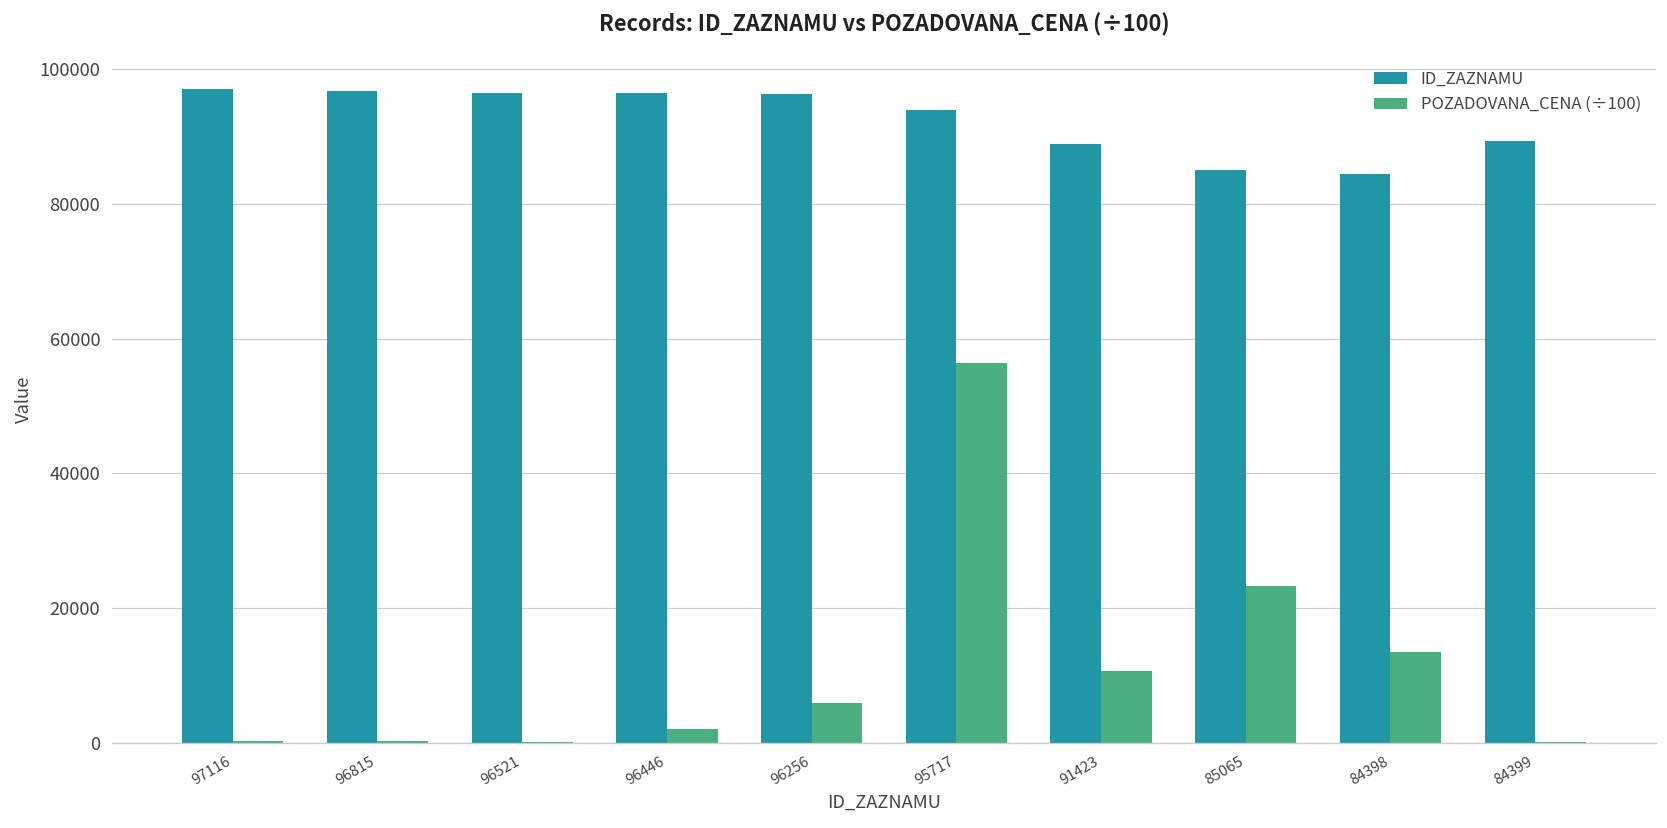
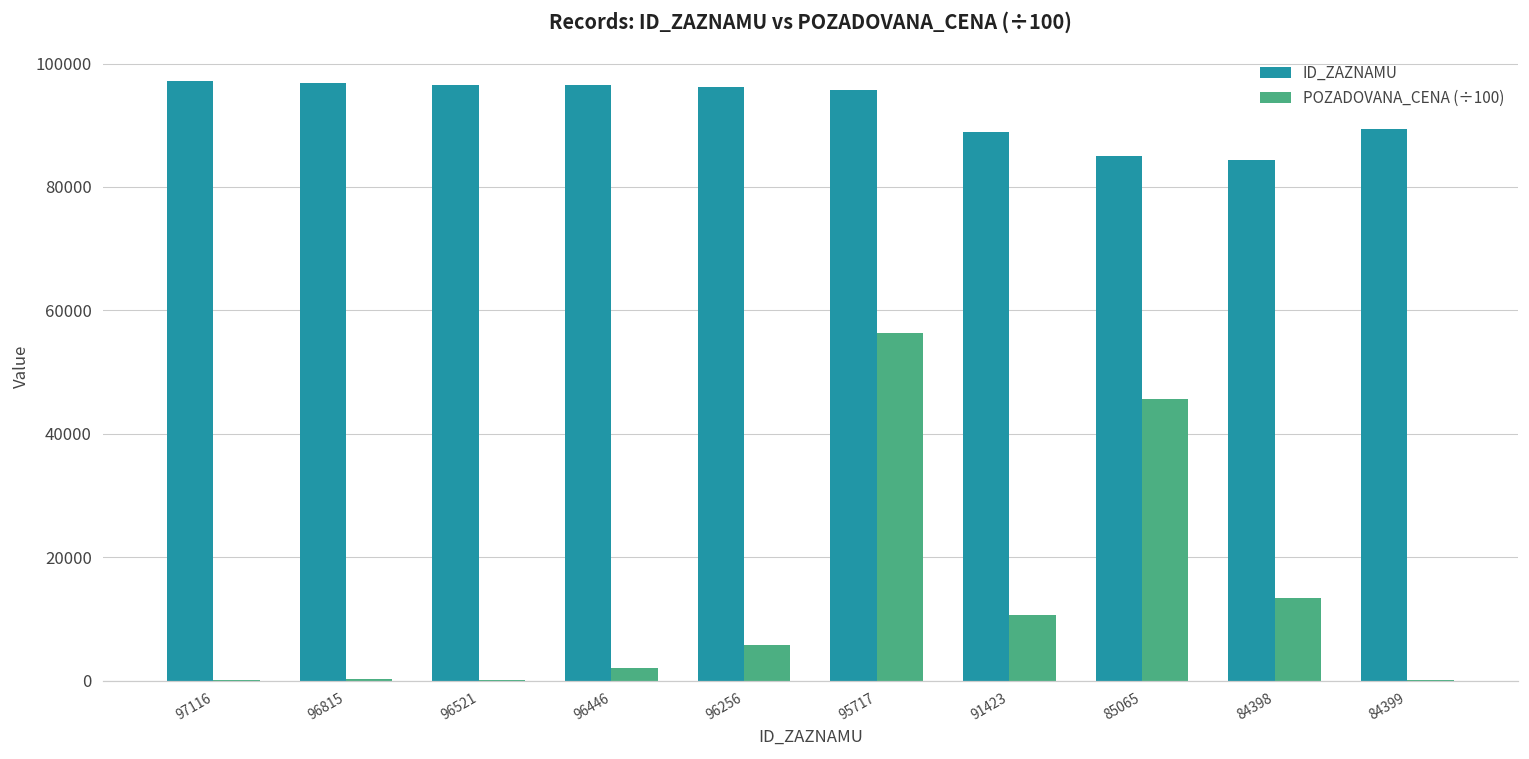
ID_ZAZNAMU, 95717: 94000 -> 96000
POZADOVANA_CENA (÷100), 85065: 23000 -> 46000
